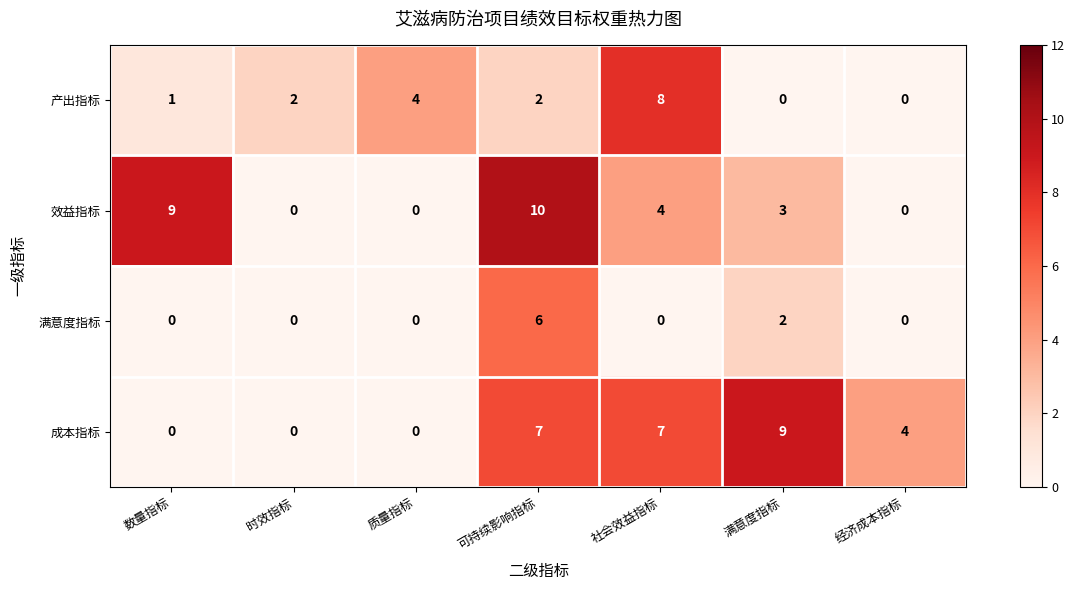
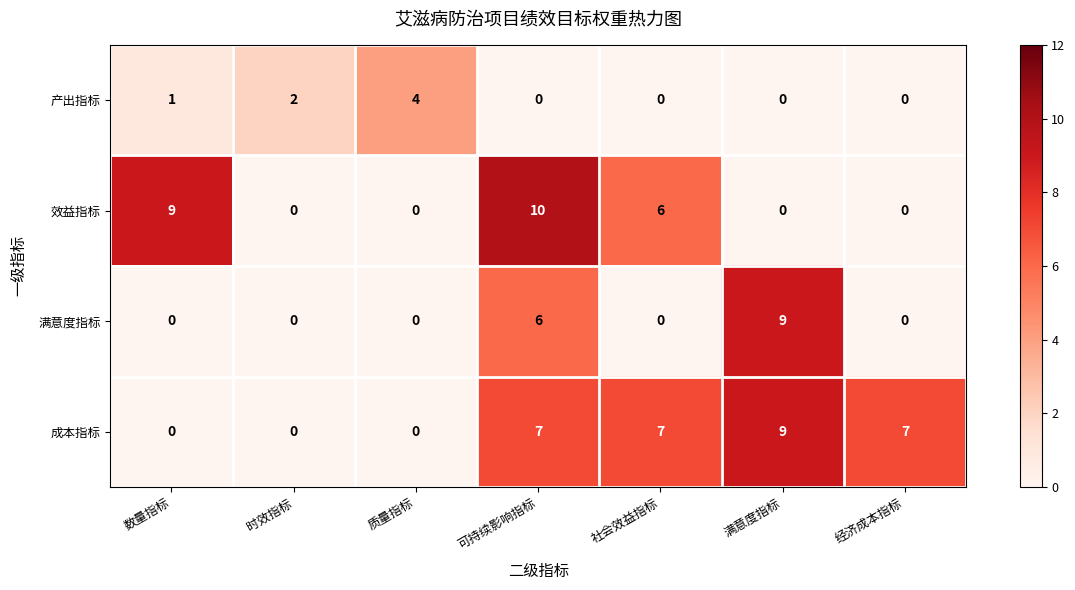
产出指标, 可持续影响指标: 2 -> 0
产出指标, 社会效益指标: 8 -> 0
效益指标, 社会效益指标: 4 -> 6
效益指标, 满意度指标: 3 -> 0
满意度指标, 满意度指标: 2 -> 9
成本指标, 经济成本指标: 4 -> 7
